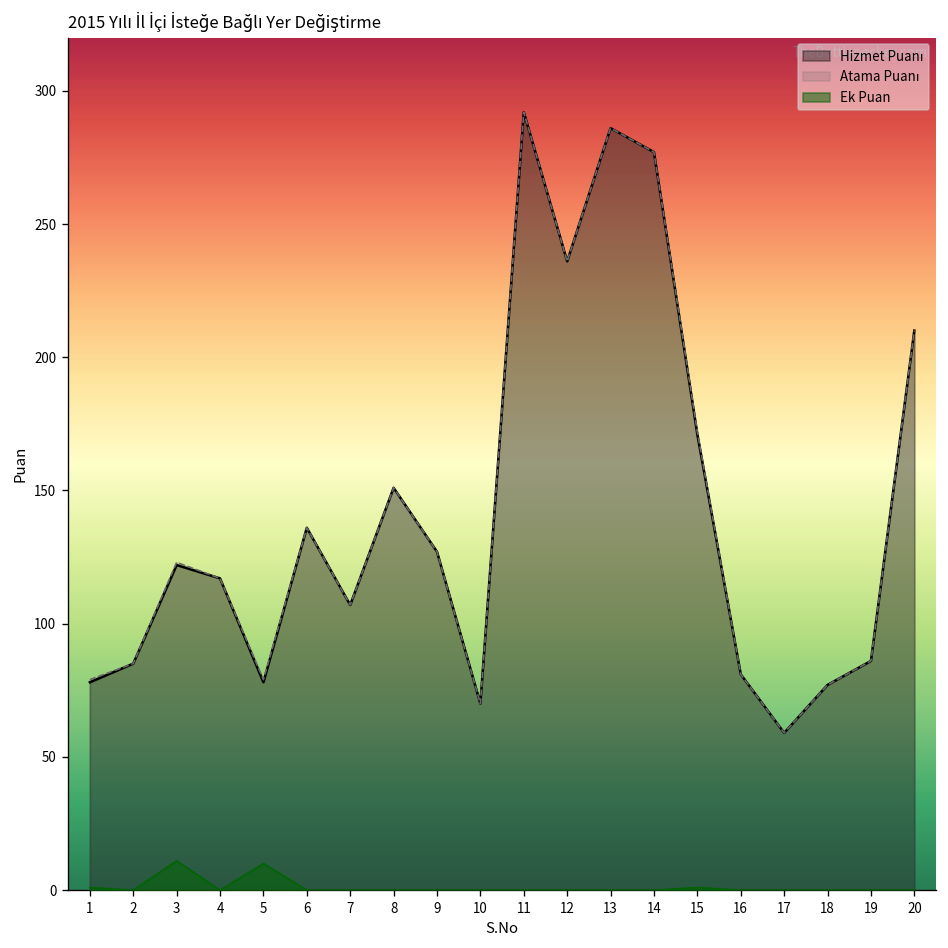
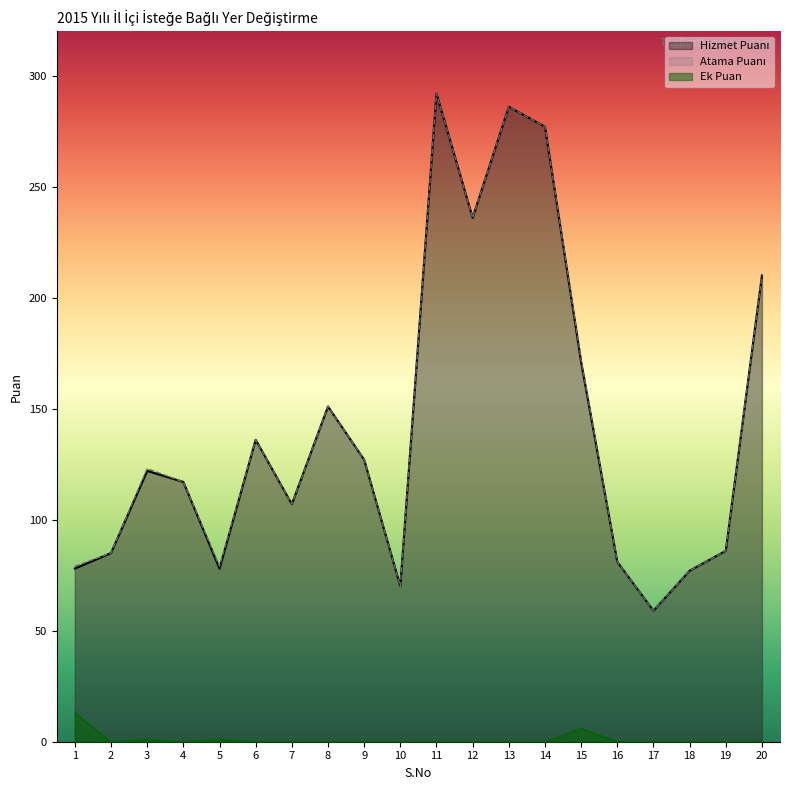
Ek Puan, 1: 1 -> 13
Ek Puan, 3: 11 -> 1
Ek Puan, 5: 10 -> 1
Ek Puan, 15: 1 -> 6
